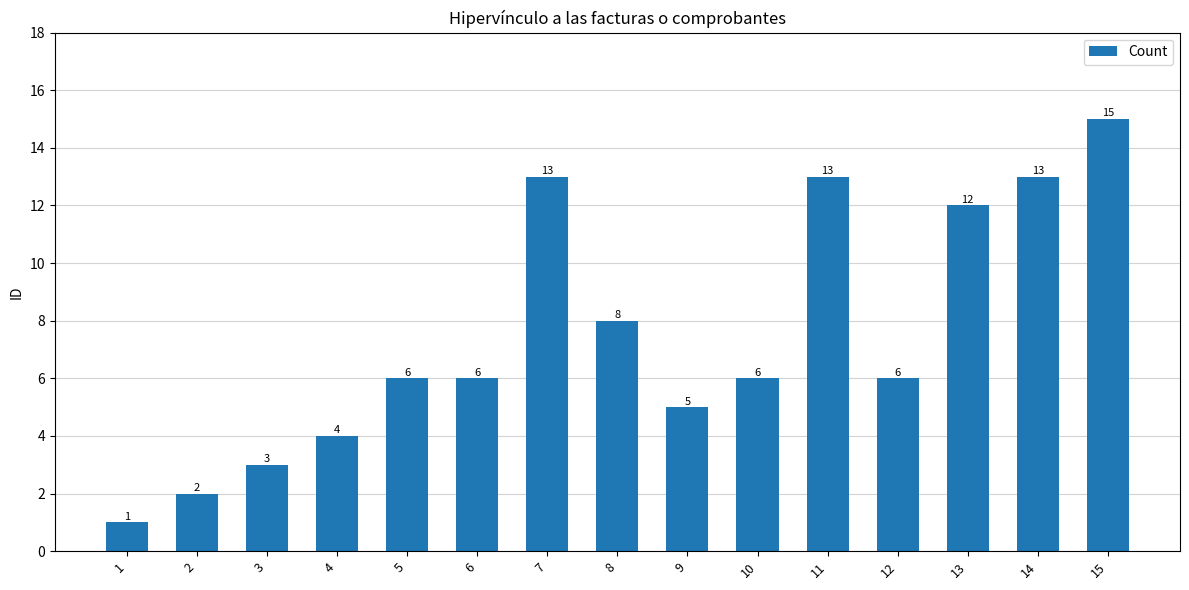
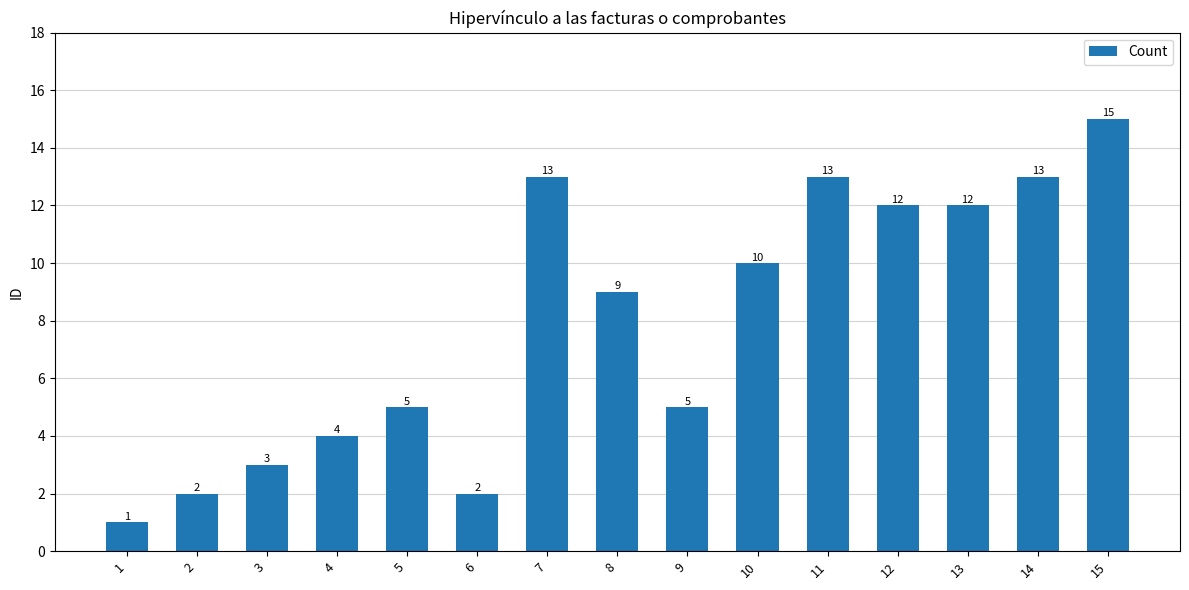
5: 6 -> 5
6: 6 -> 2
8: 8 -> 9
10: 6 -> 10
12: 6 -> 12
